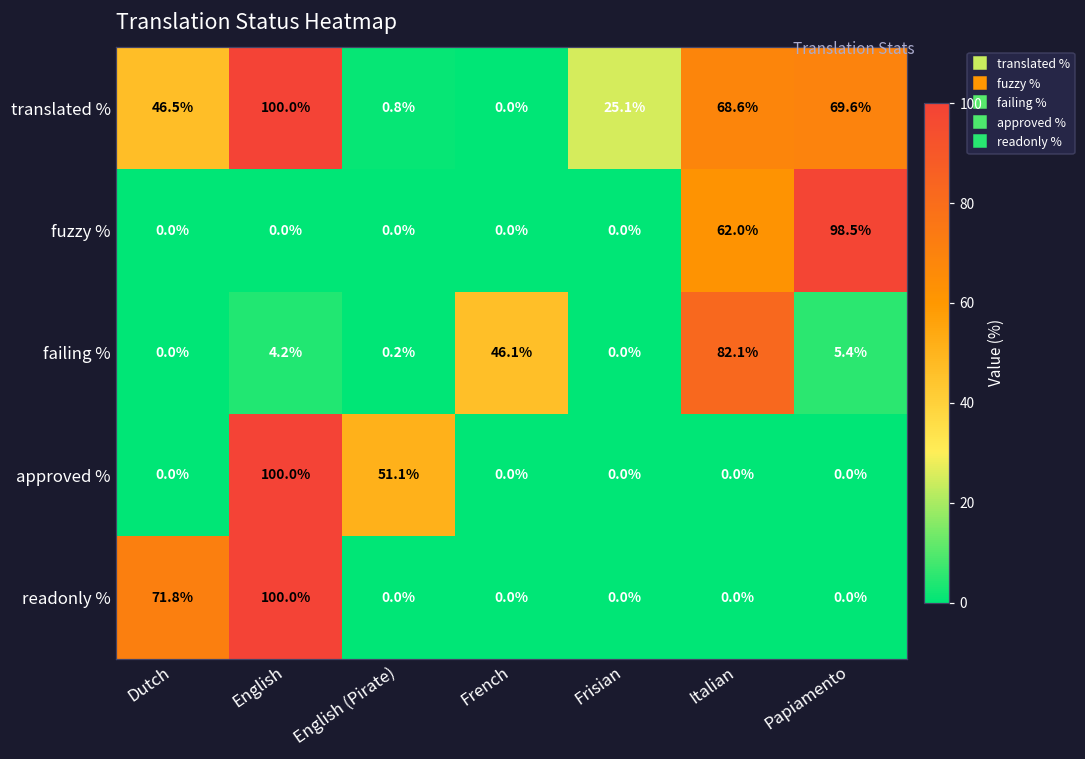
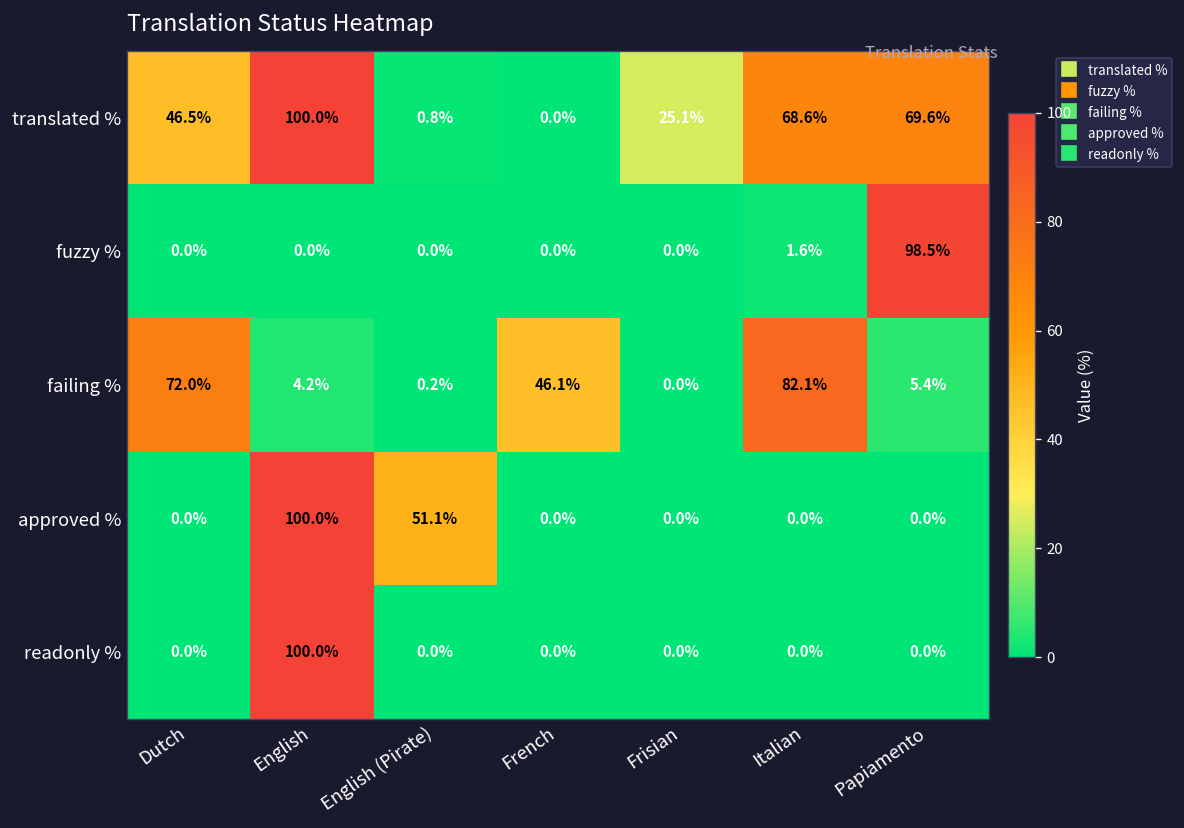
fuzzy %, Italian: 62.0% -> 1.6%
failing %, Dutch: 0.0% -> 72.0%
readonly %, Dutch: 71.8% -> 0.0%
